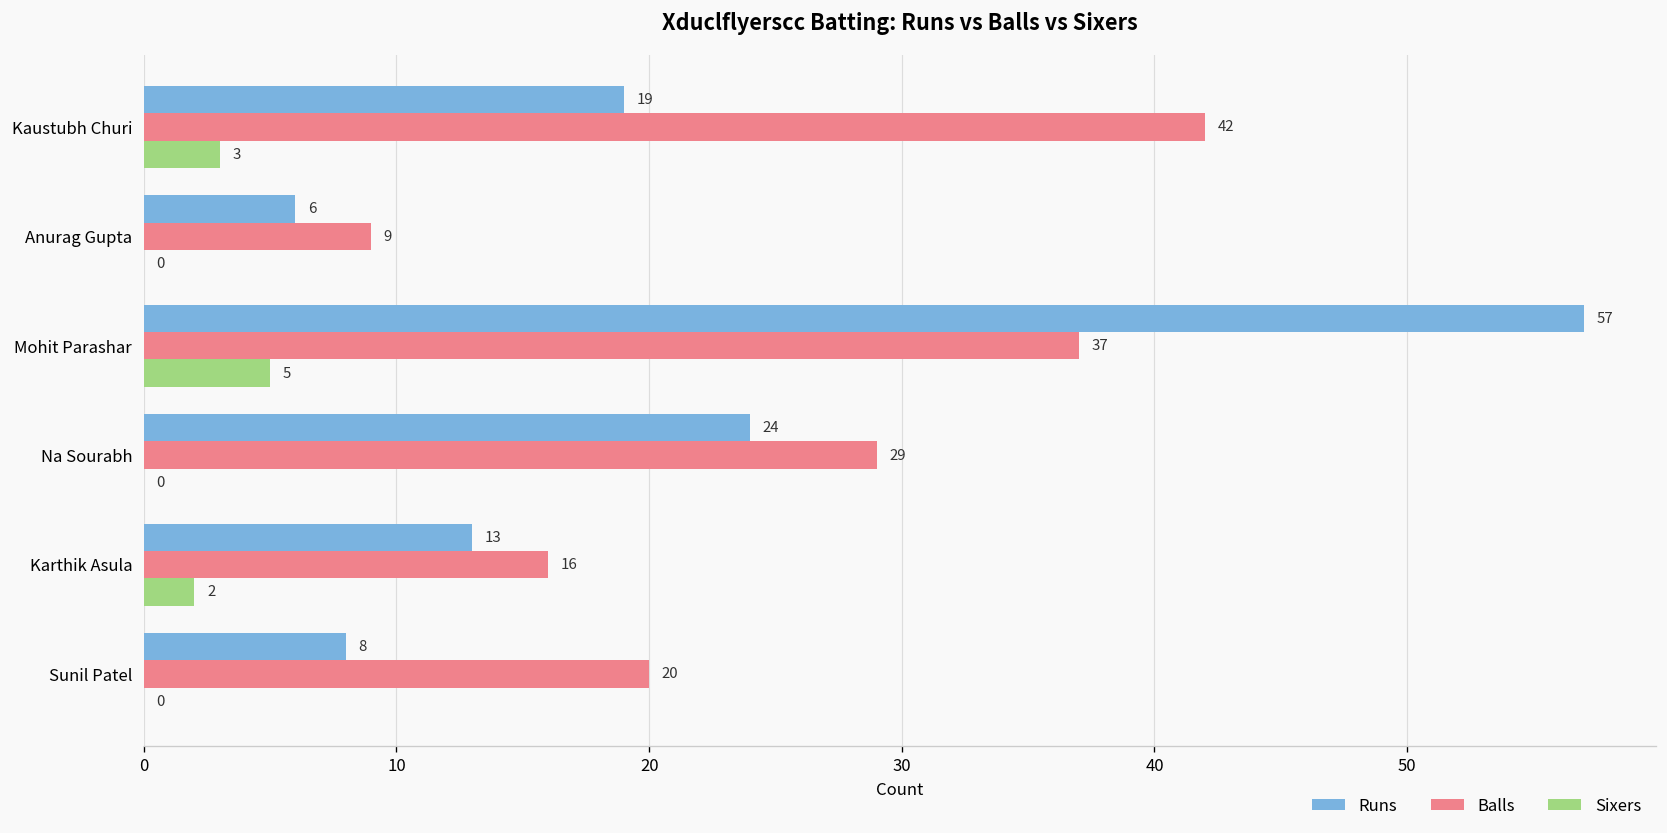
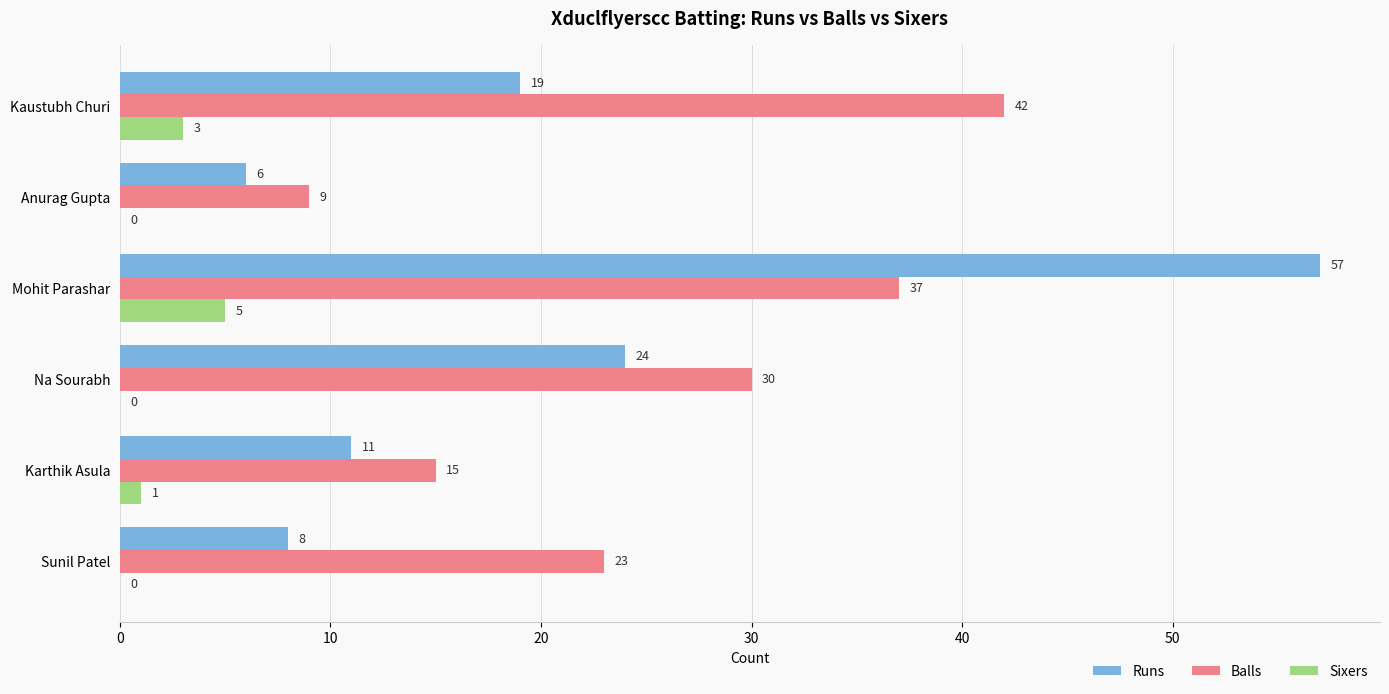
Balls, Na Sourabh: 29 -> 30
Runs, Karthik Asula: 13 -> 11
Balls, Karthik Asula: 16 -> 15
Sixers, Karthik Asula: 2 -> 1
Balls, Sunil Patel: 20 -> 23
